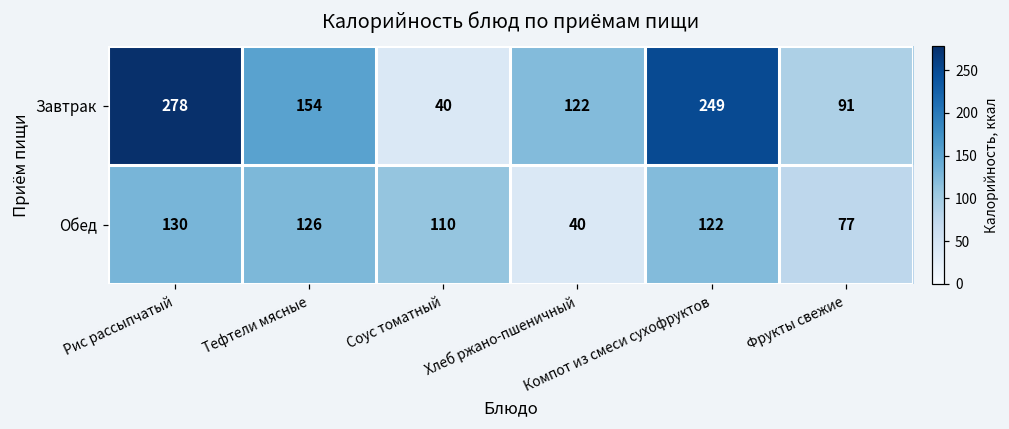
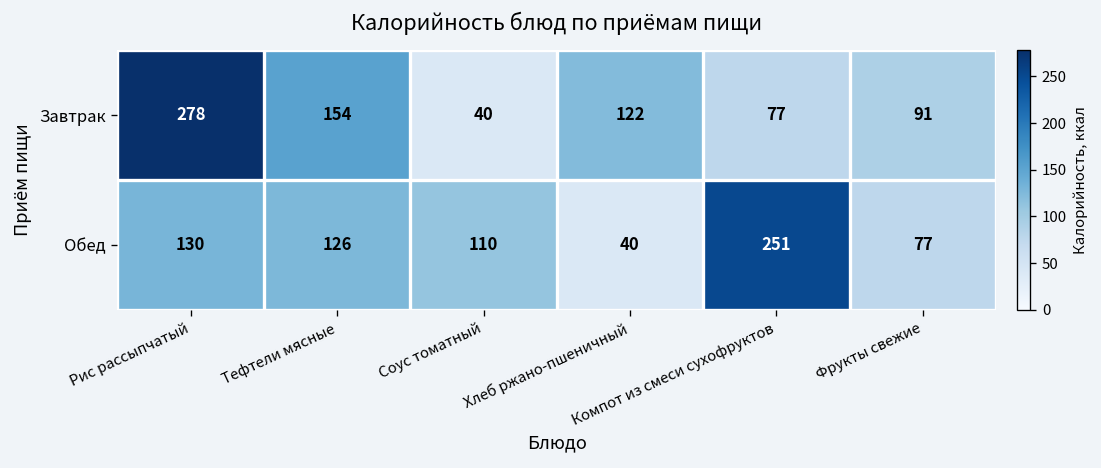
Завтрак, Компот из смеси сухофруктов: 249 -> 77
Обед, Компот из смеси сухофруктов: 122 -> 251
